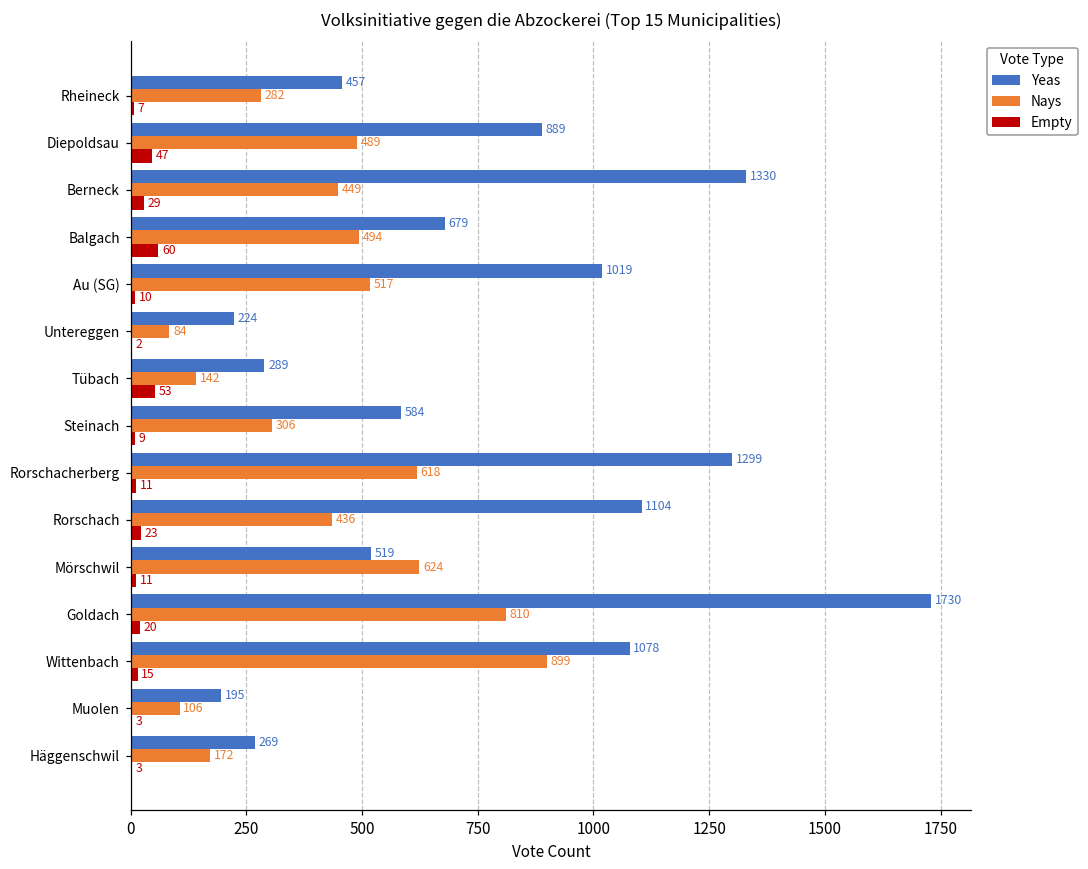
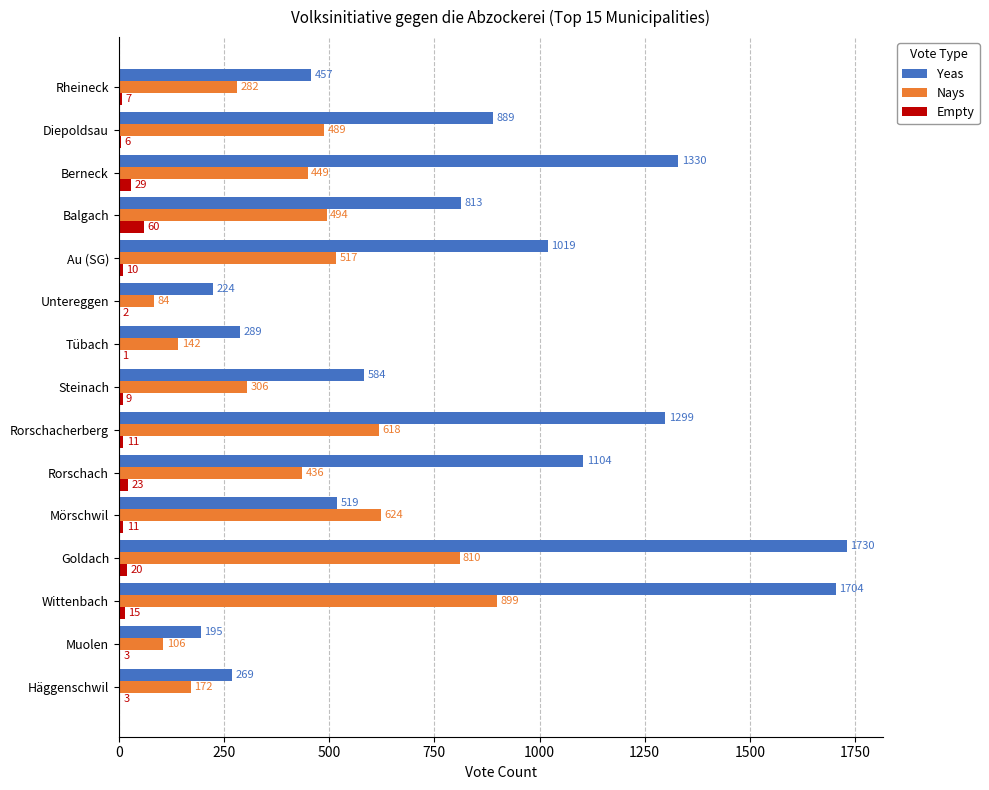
Empty, Diepoldsau: 47 -> 6
Yeas, Balgach: 679 -> 813
Empty, Tübach: 53 -> 1
Yeas, Wittenbach: 1078 -> 1704
